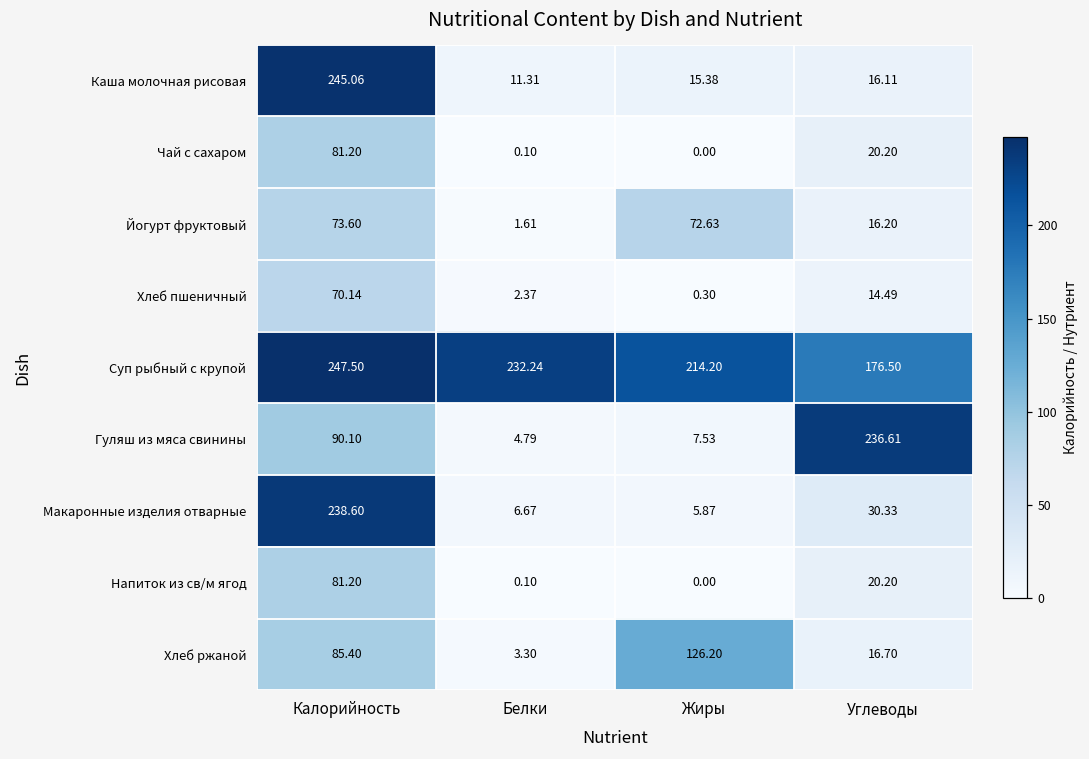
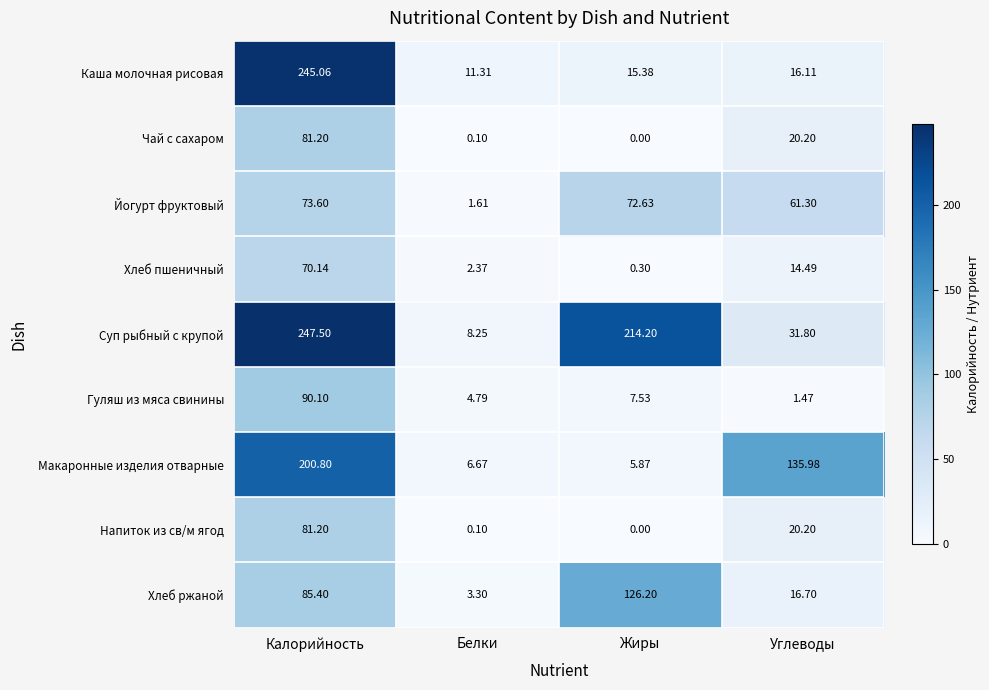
Йогурт фруктовый, Углеводы: 16.20 -> 61.30
Суп рыбный с крупой, Белки: 232.24 -> 8.25
Суп рыбный с крупой, Углеводы: 176.50 -> 31.80
Гуляш из мяса свинины, Углеводы: 236.61 -> 1.47
Макаронные изделия отварные, Калорийность: 238.60 -> 200.80
Макаронные изделия отварные, Углеводы: 30.33 -> 135.98
